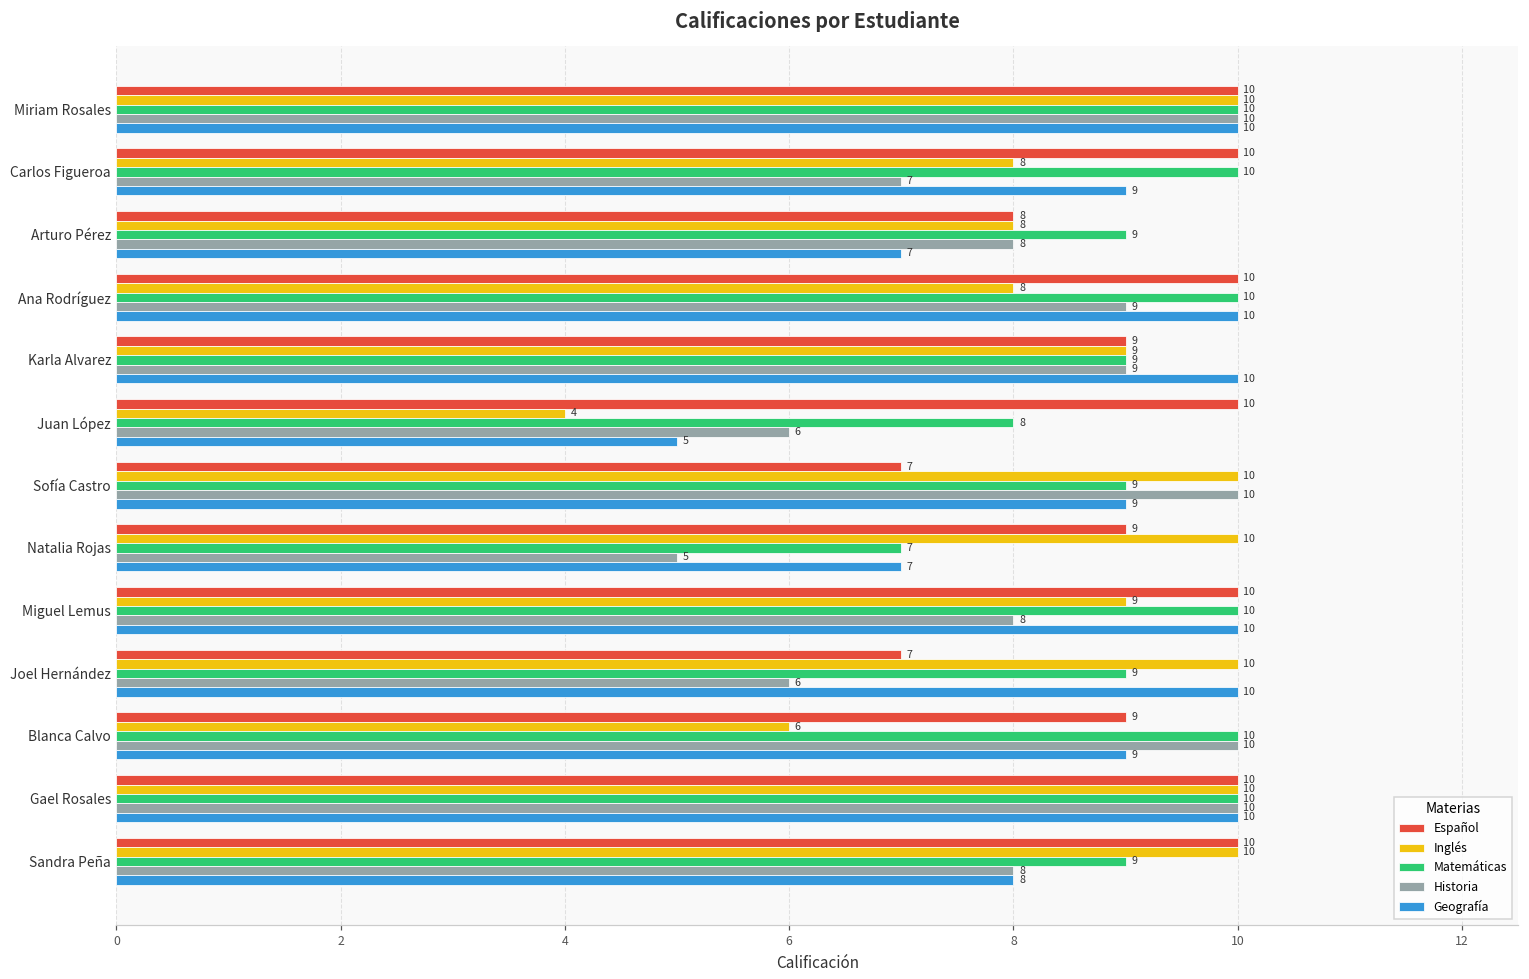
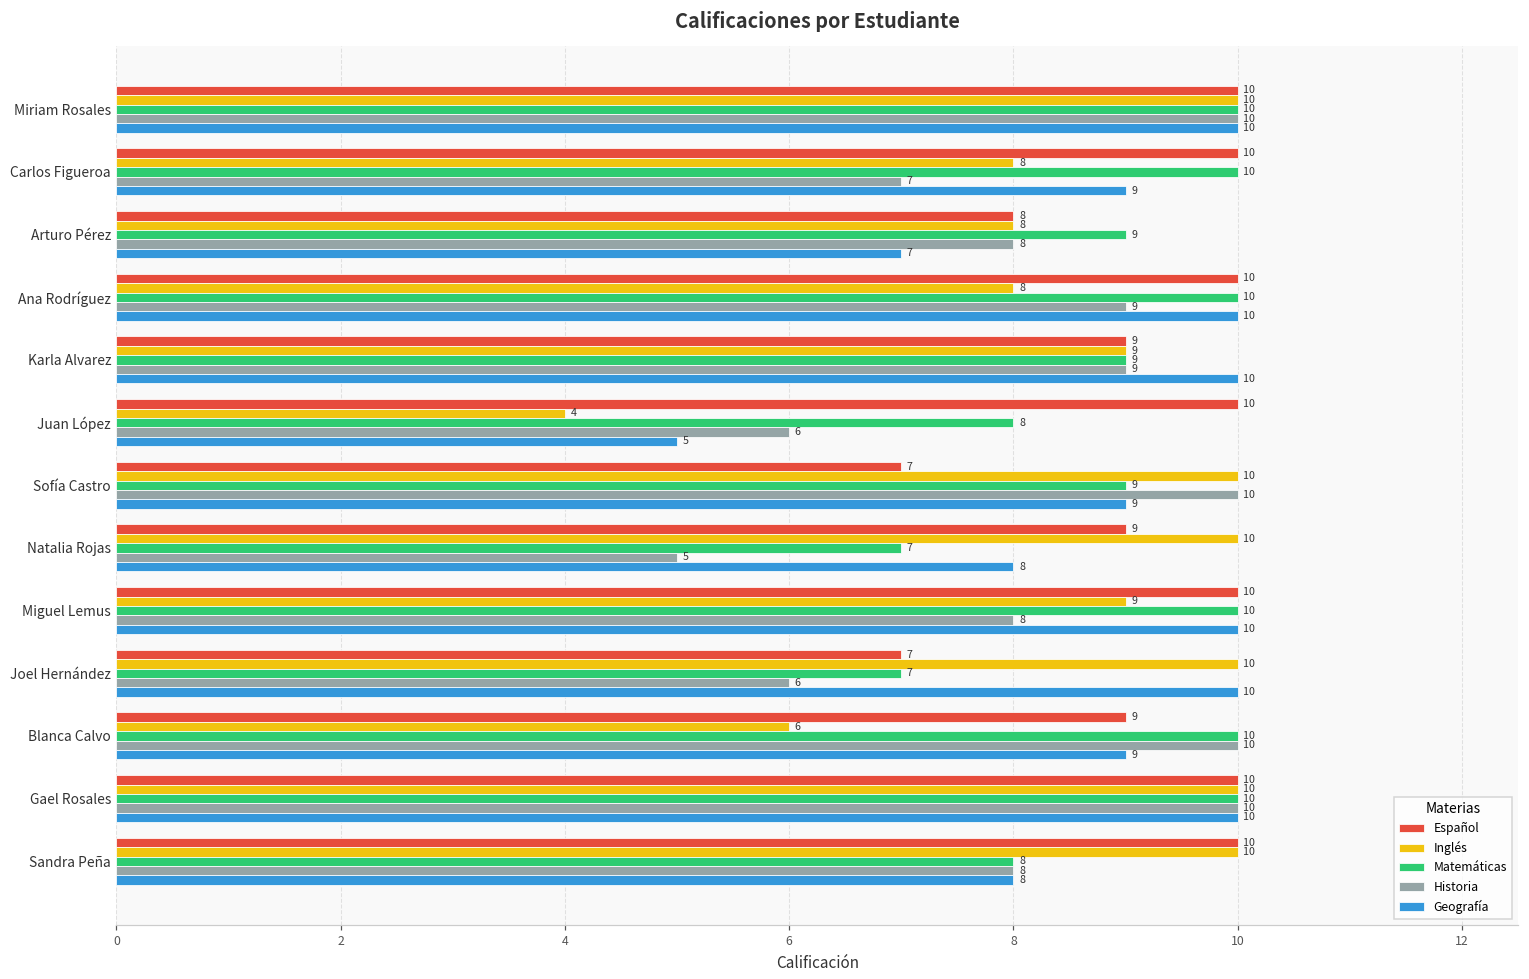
Geografía, Natalia Rojas: 7 -> 8
Matemáticas, Joel Hernández: 9 -> 7
Matemáticas, Sandra Peña: 9 -> 8
